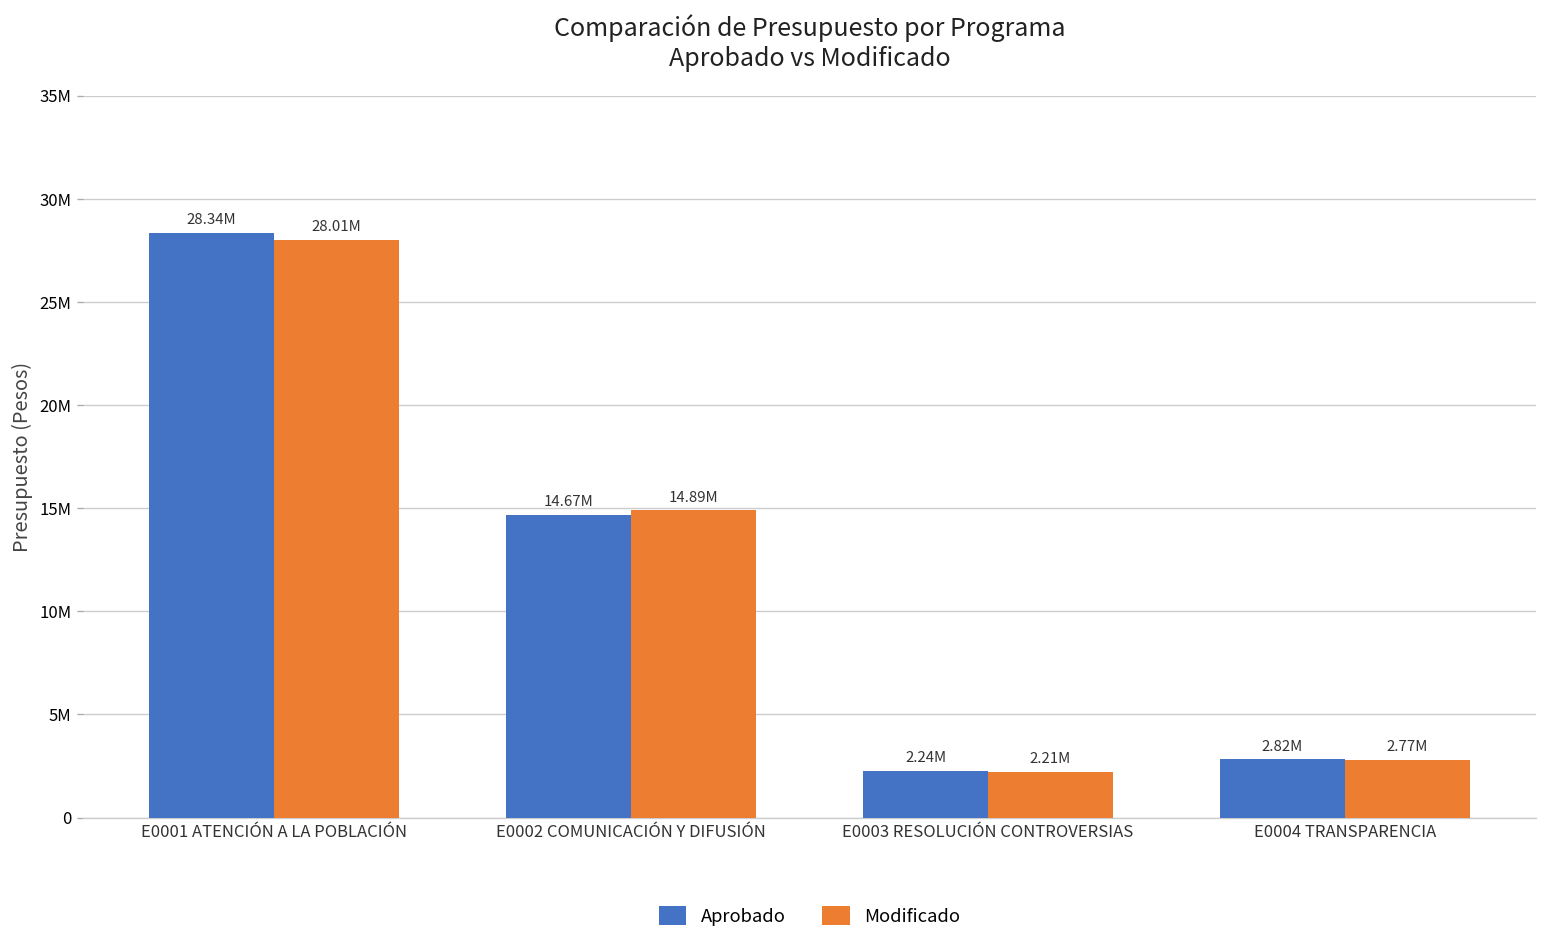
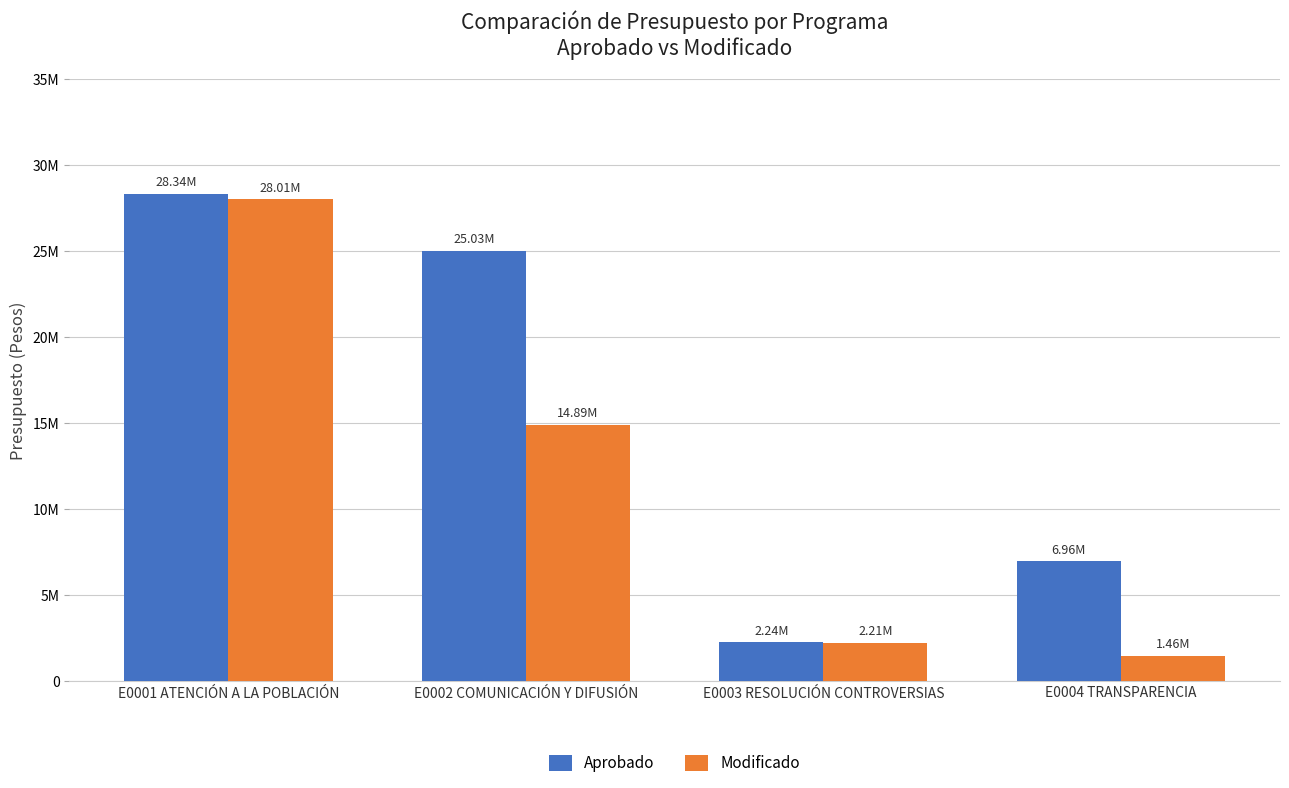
Aprobado, E0002 COMUNICACIÓN Y DIFUSIÓN: 14.67M -> 25.03M
Aprobado, E0004 TRANSPARENCIA: 2.82M -> 6.96M
Modificado, E0004 TRANSPARENCIA: 2.77M -> 1.46M
